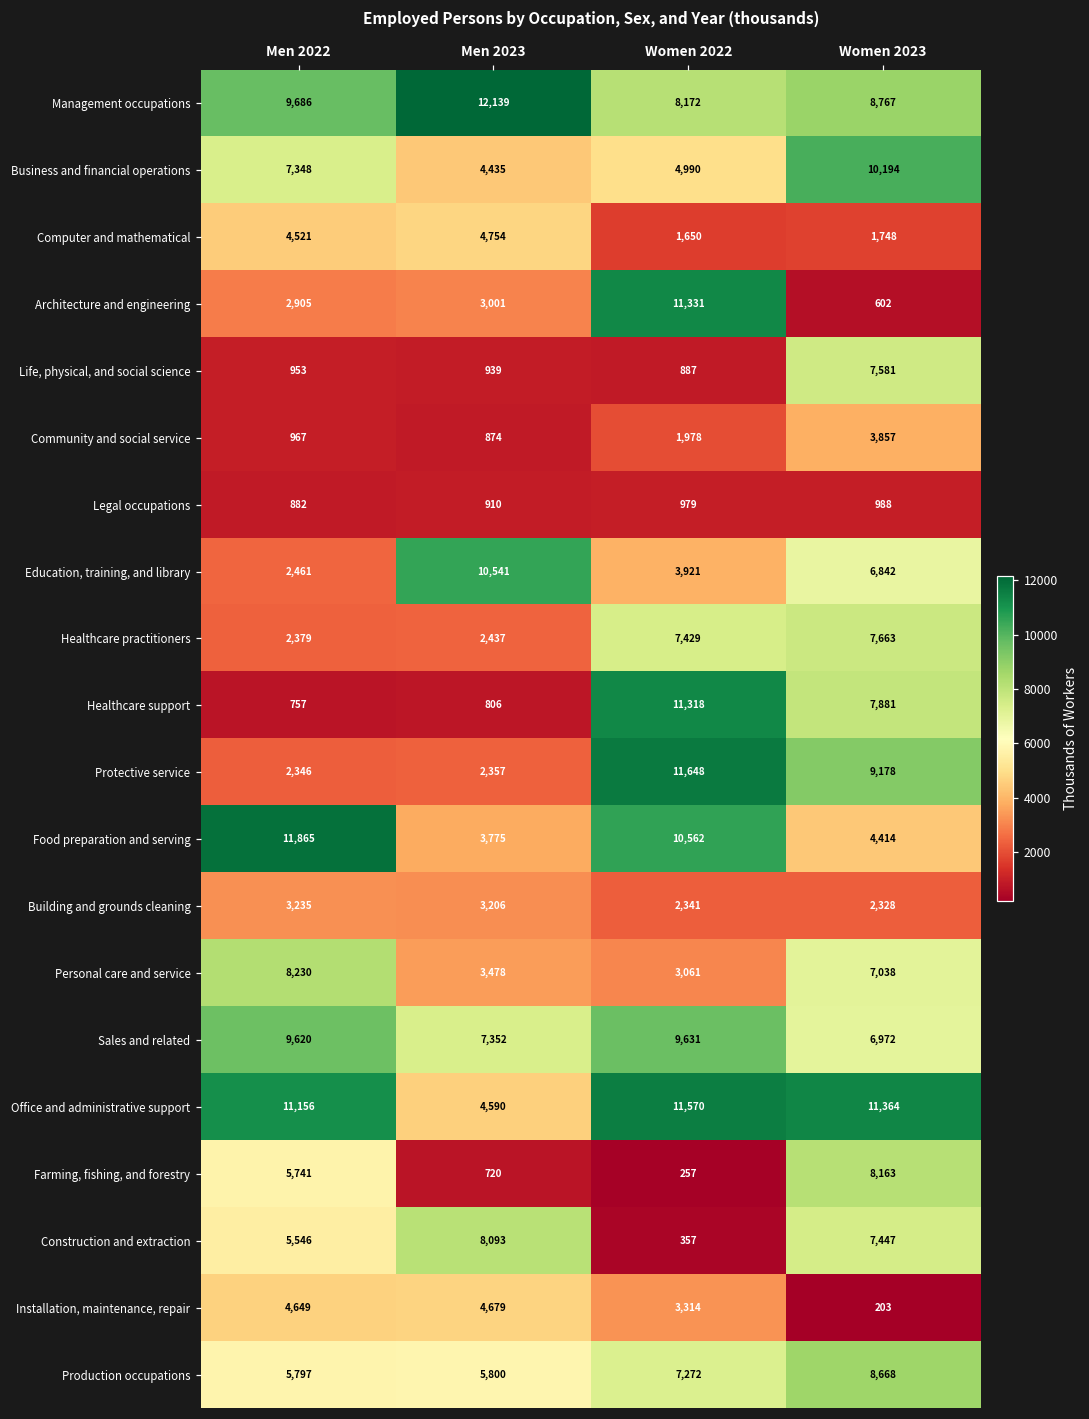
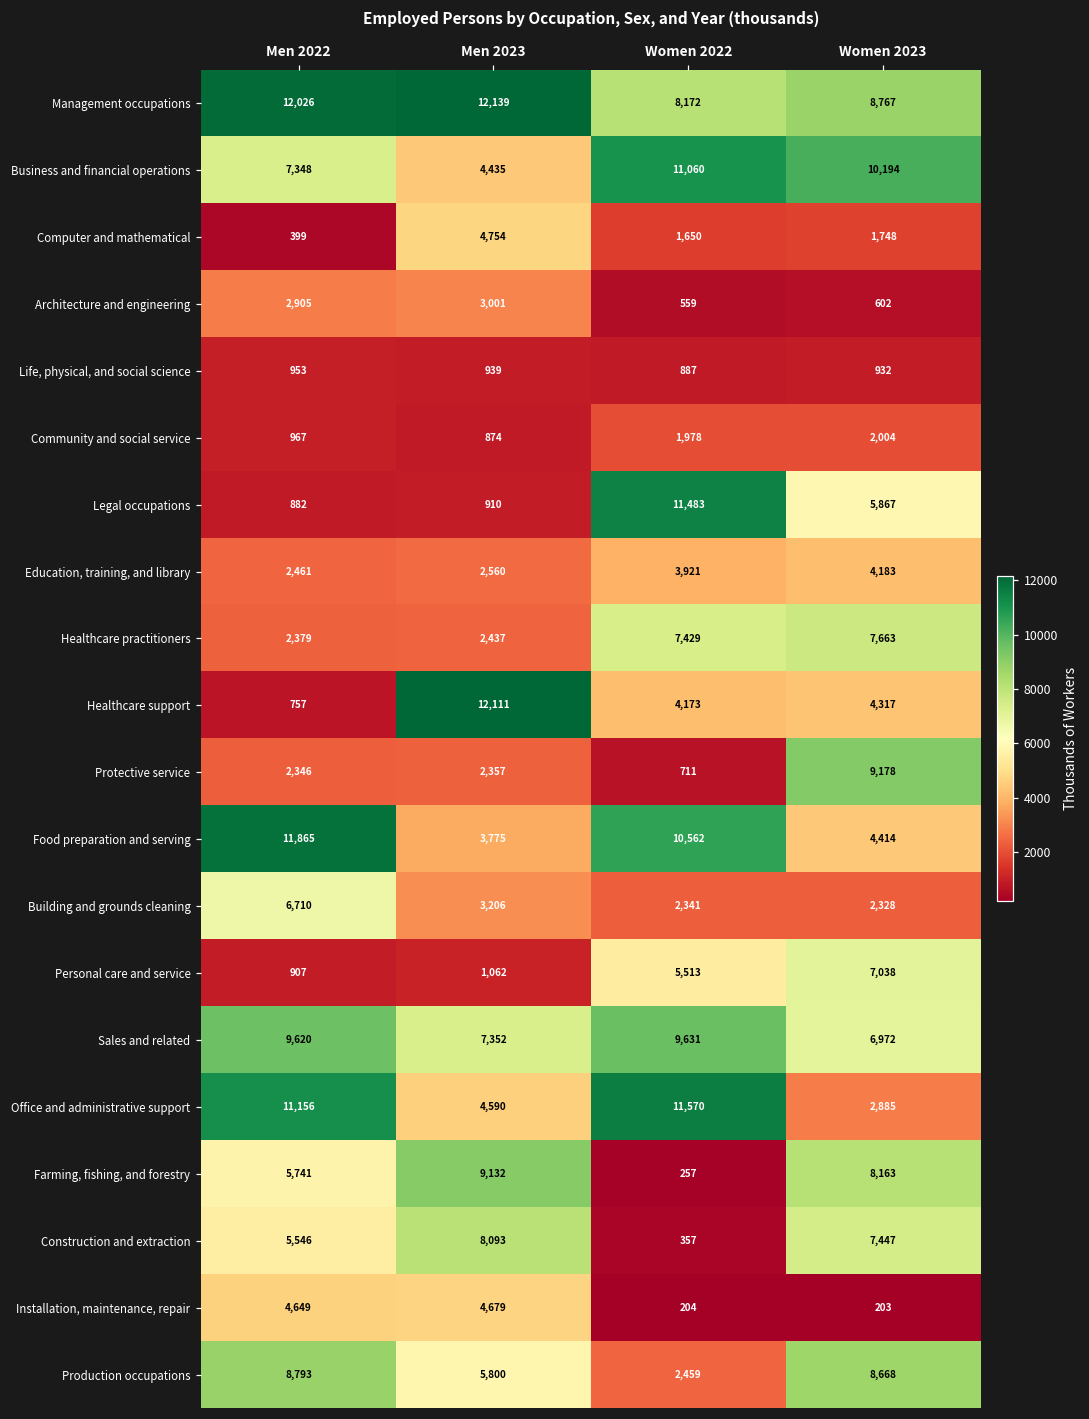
Management occupations, Men 2022: 9,686 -> 12,026
Business and financial operations, Women 2022: 4,990 -> 11,060
Computer and mathematical, Men 2022: 4,521 -> 399
Architecture and engineering, Women 2022: 11,331 -> 559
Life, physical, and social science, Women 2023: 7,581 -> 932
Community and social service, Women 2023: 3,857 -> 2,004
Legal occupations, Women 2022: 979 -> 11,483
Legal occupations, Women 2023: 988 -> 5,867
Education, training, and library, Men 2023: 10,541 -> 2,560
Education, training, and library, Women 2023: 6,842 -> 4,183
Healthcare support, Men 2023: 806 -> 12,111
Healthcare support, Women 2022: 11,318 -> 4,173
Healthcare support, Women 2023: 7,881 -> 4,317
Protective service, Women 2022: 11,648 -> 711
Building and grounds cleaning, Men 2022: 3,235 -> 6,710
Personal care and service, Men 2022: 8,230 -> 907
Personal care and service, Men 2023: 3,478 -> 1,062
Personal care and service, Women 2022: 3,061 -> 5,513
Office and administrative support, Women 2023: 11,364 -> 2,885
Farming, fishing, and forestry, Men 2023: 720 -> 9,132
Installation, maintenance, repair, Women 2022: 3,314 -> 204
Production occupations, Men 2022: 5,797 -> 8,793
Production occupations, Women 2022: 7,272 -> 2,459
